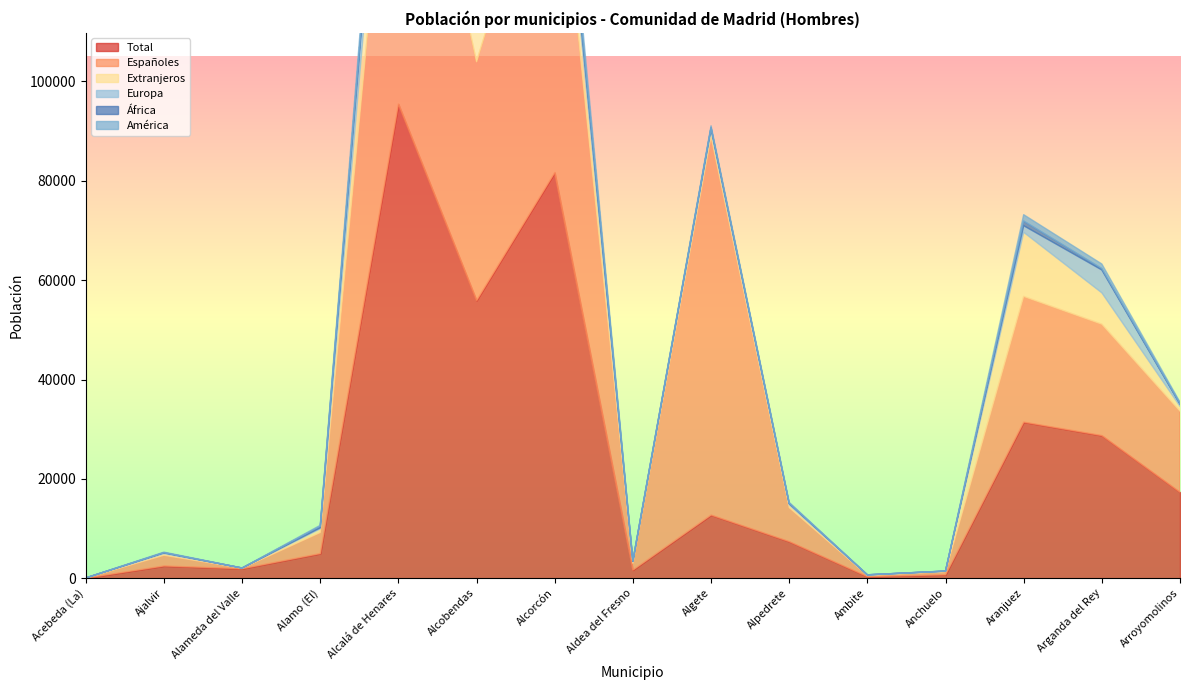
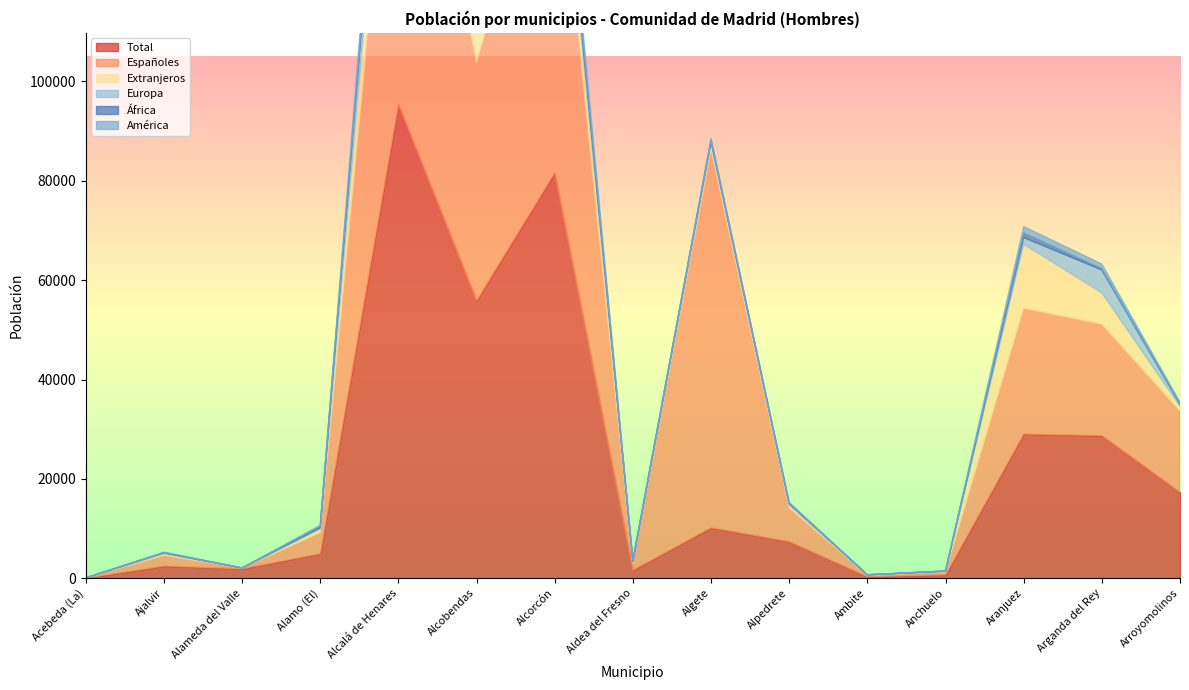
Total, Algete: 13000 -> 10000
Total, Aranjuez: 31000 -> 29000
